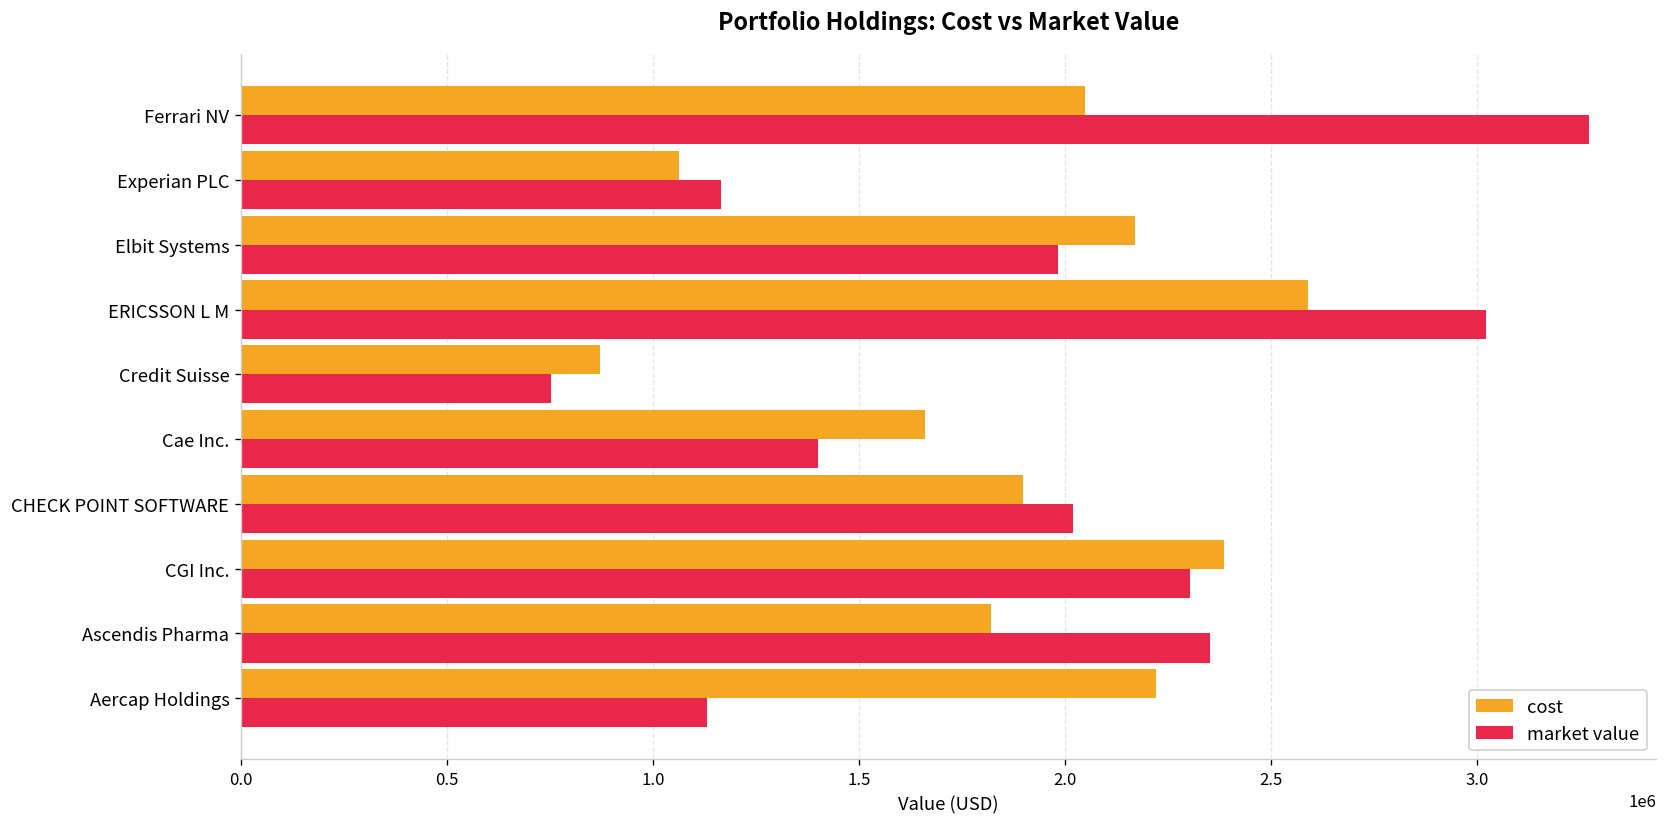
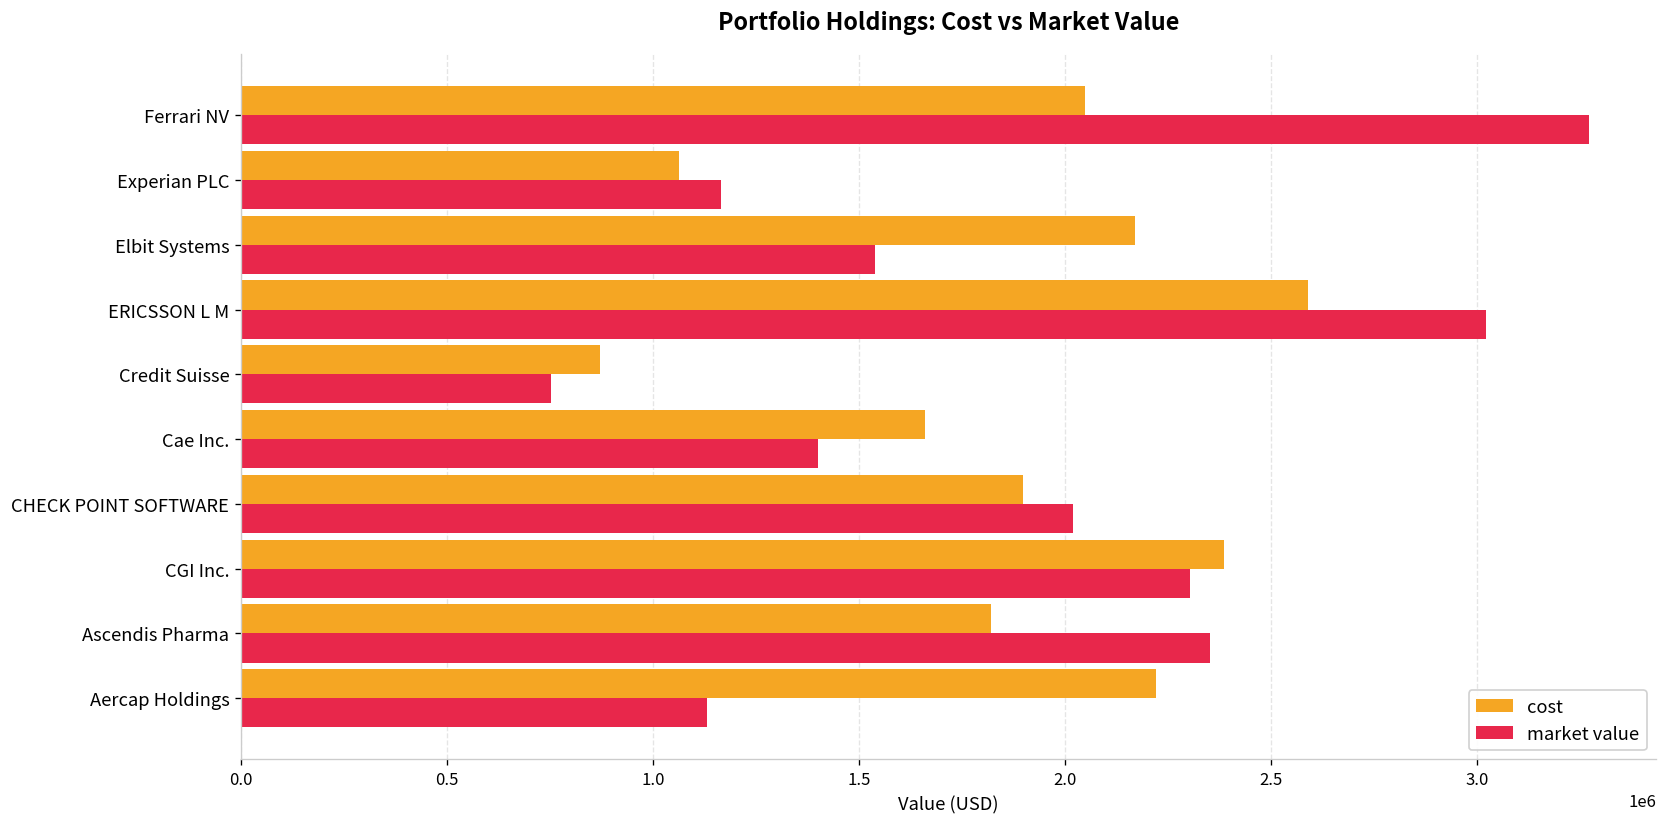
market value, Elbit Systems: 1980000 -> 1540000
